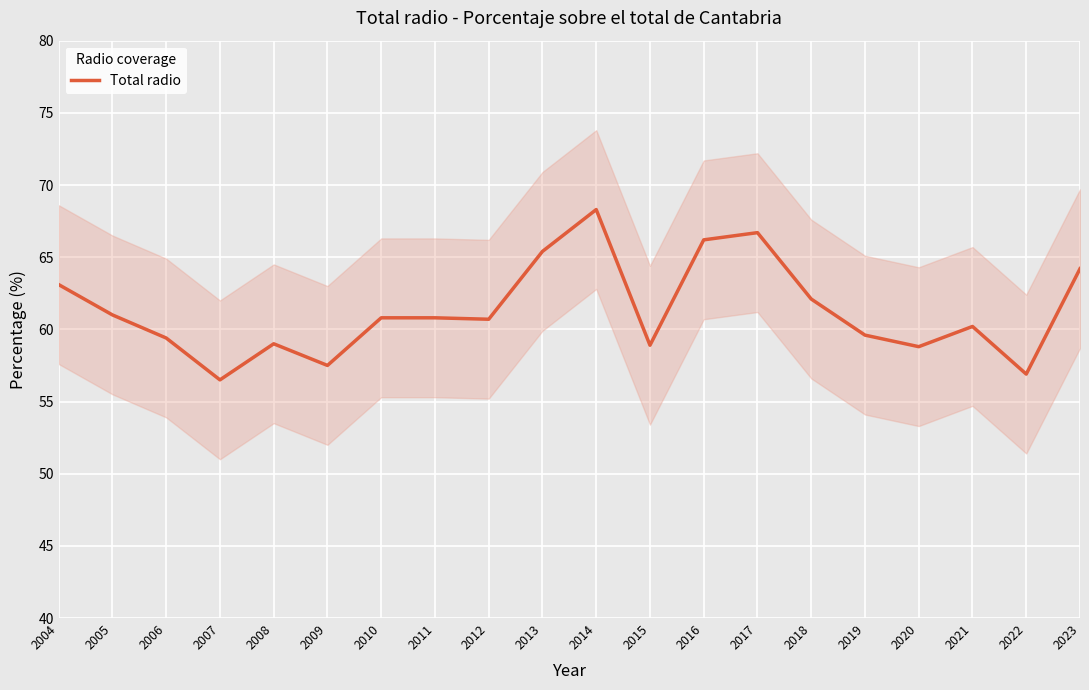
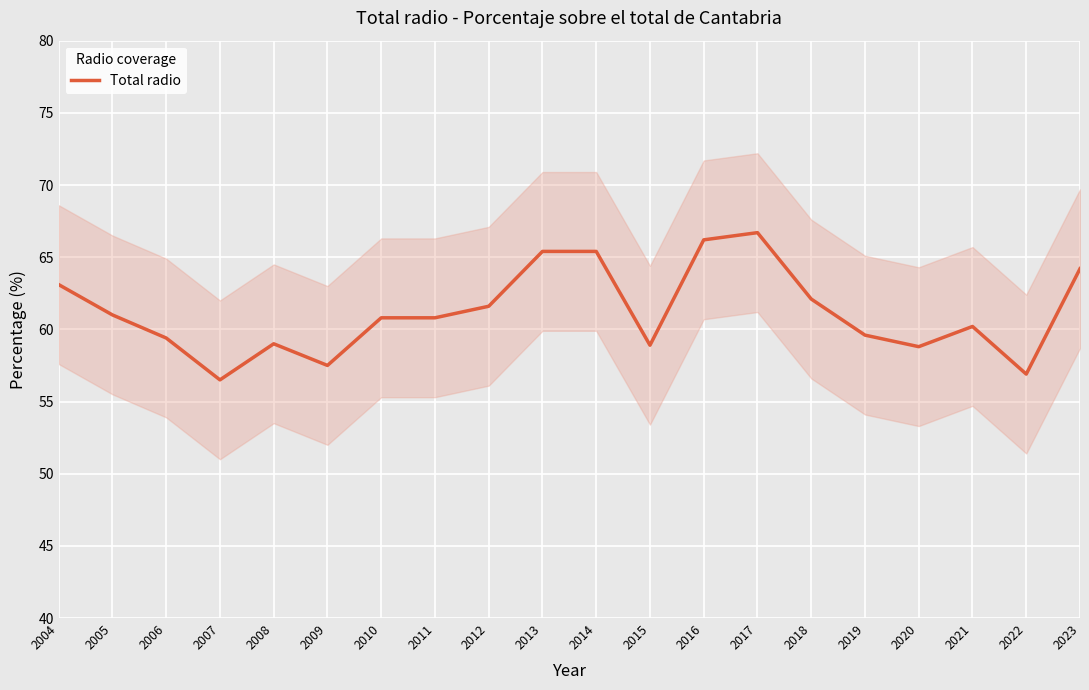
Total radio, 2012: 60.7 -> 61.6
Total radio, 2014: 68.3 -> 65.4
